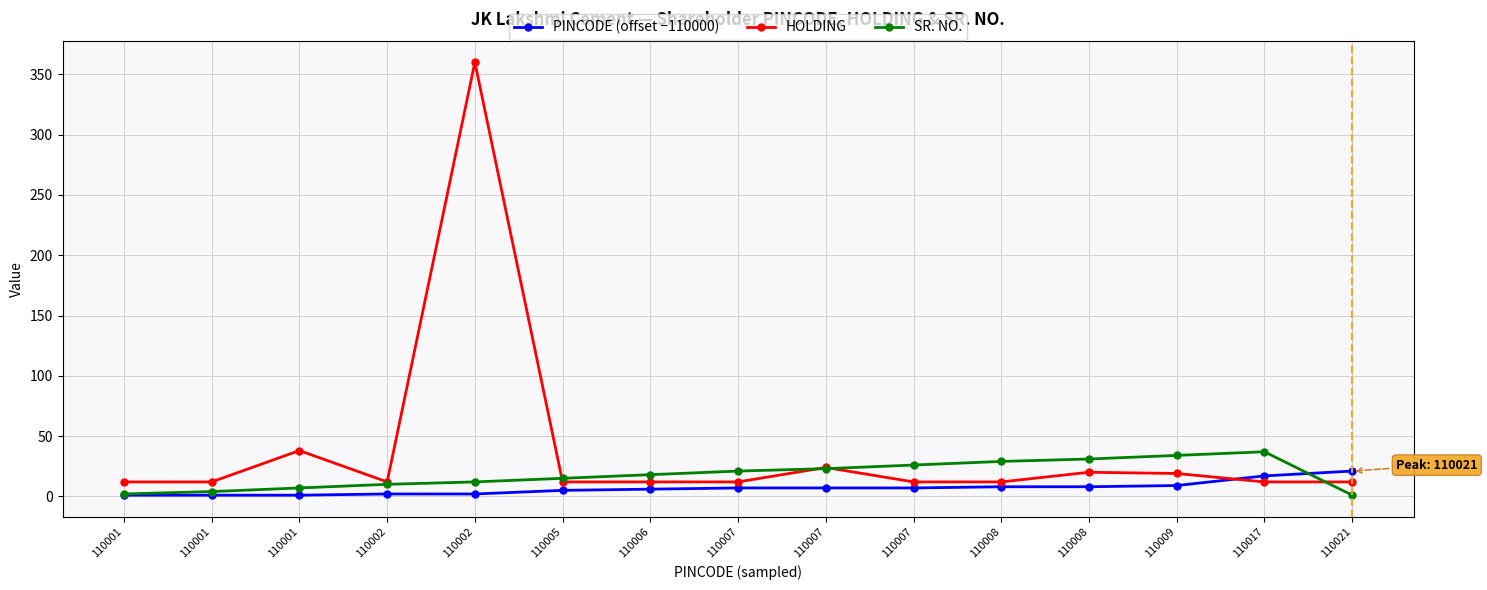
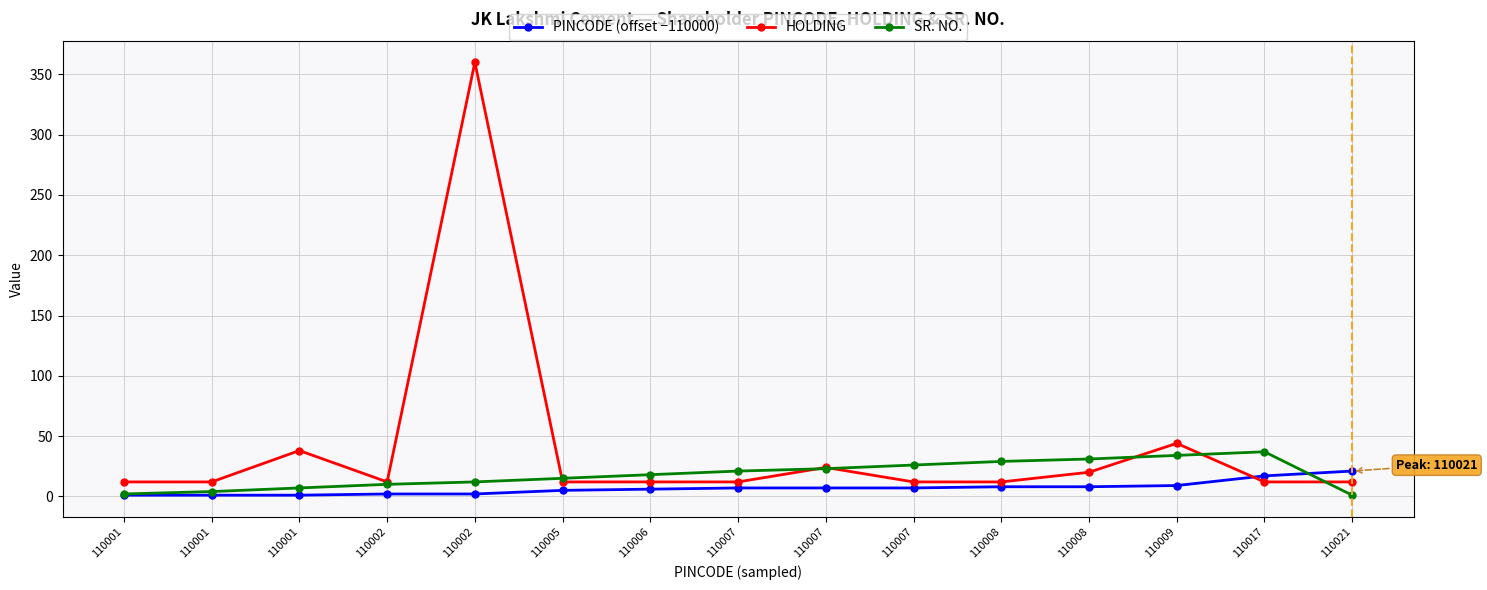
HOLDING, 110009: 19 -> 44
